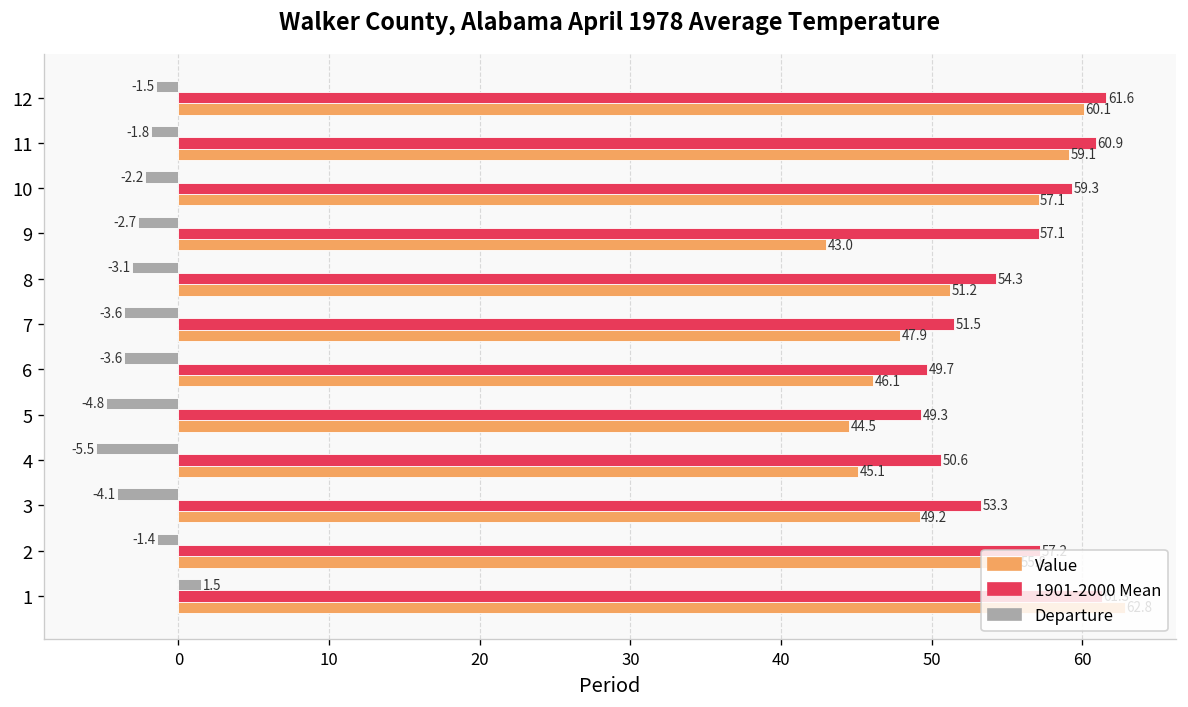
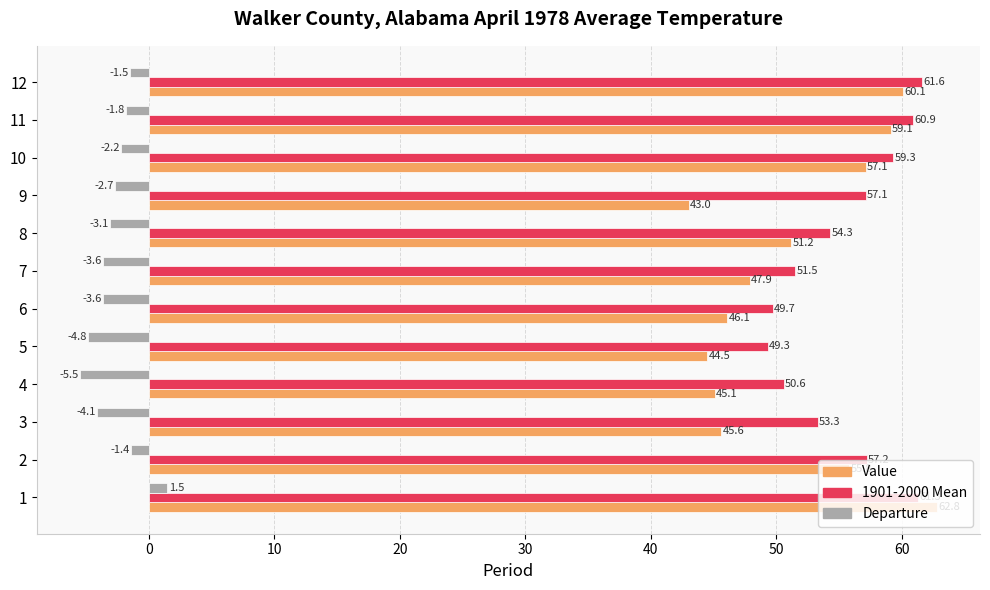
Value, 3: 49.2 -> 45.6
